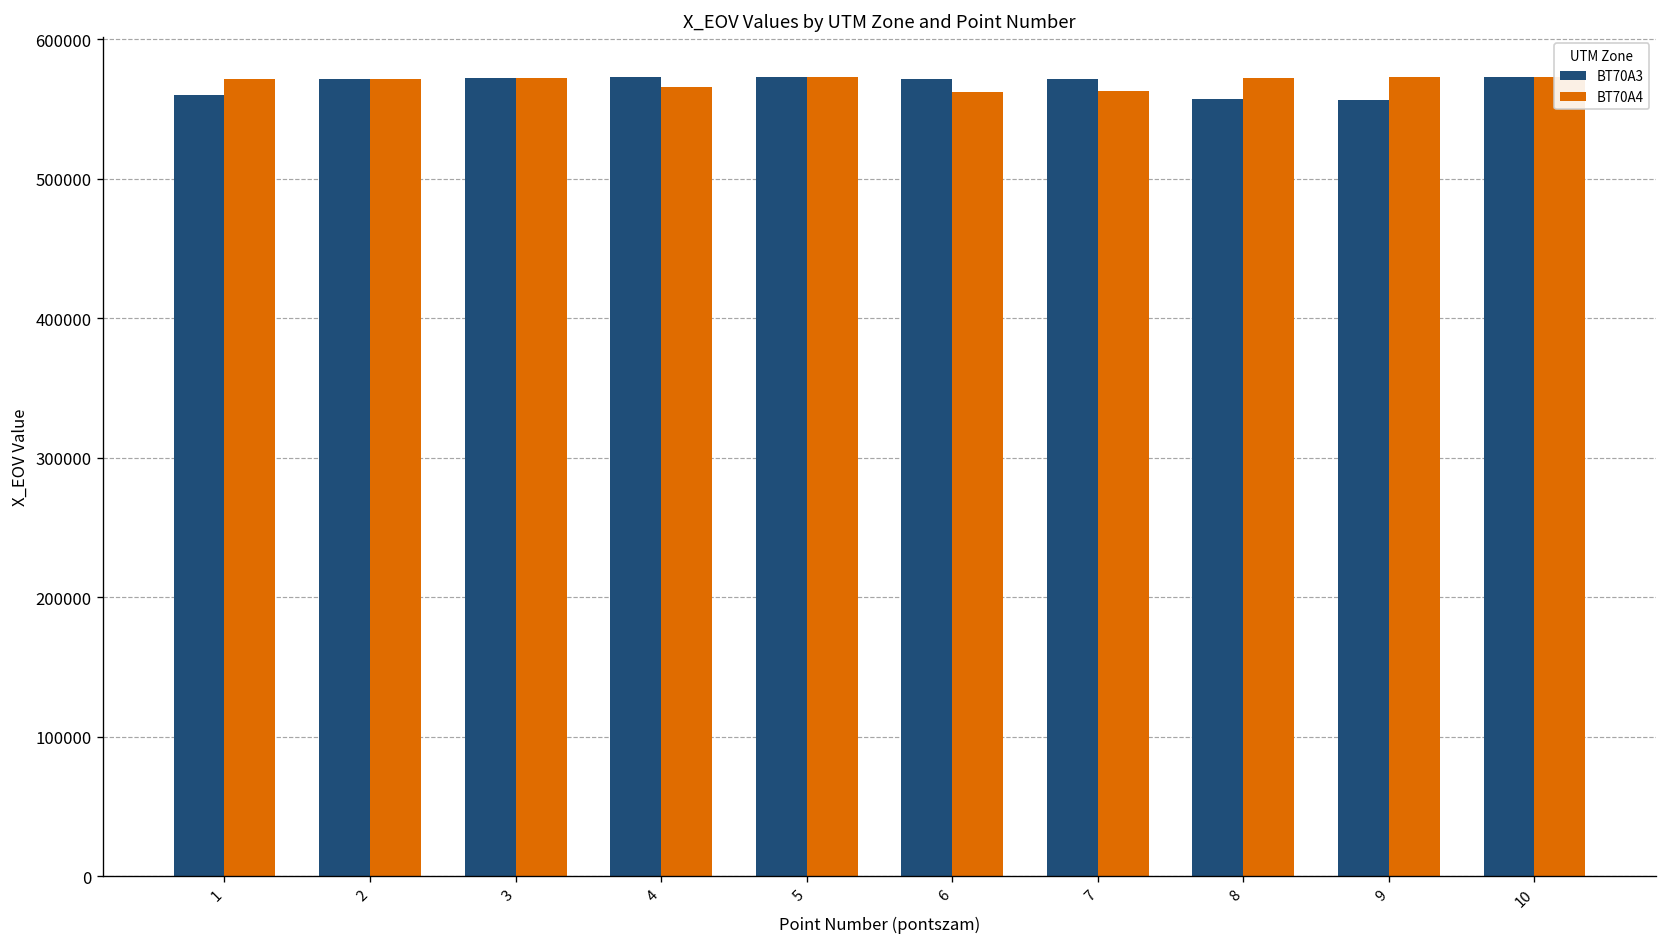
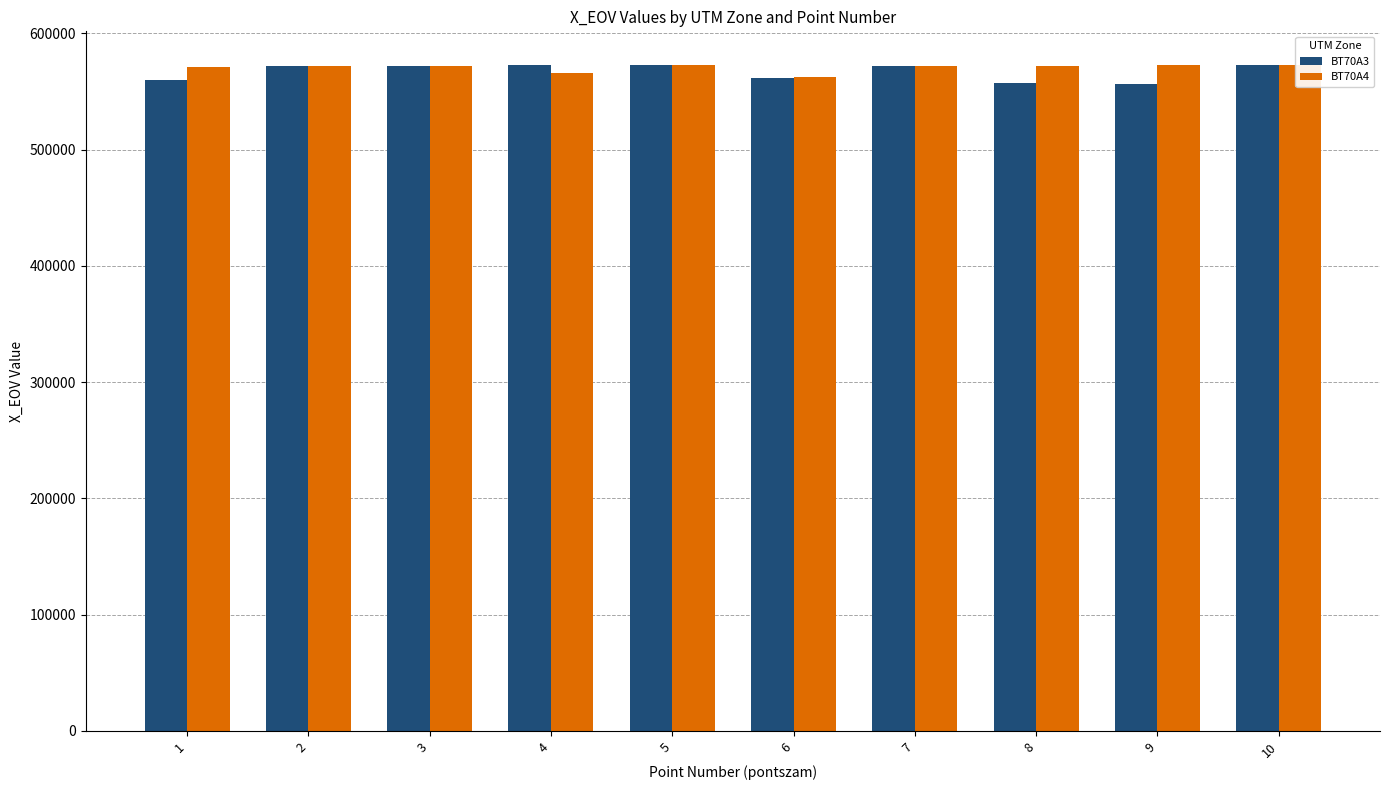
BT70A3, 6: 571000 -> 561000
BT70A4, 7: 563000 -> 572000
